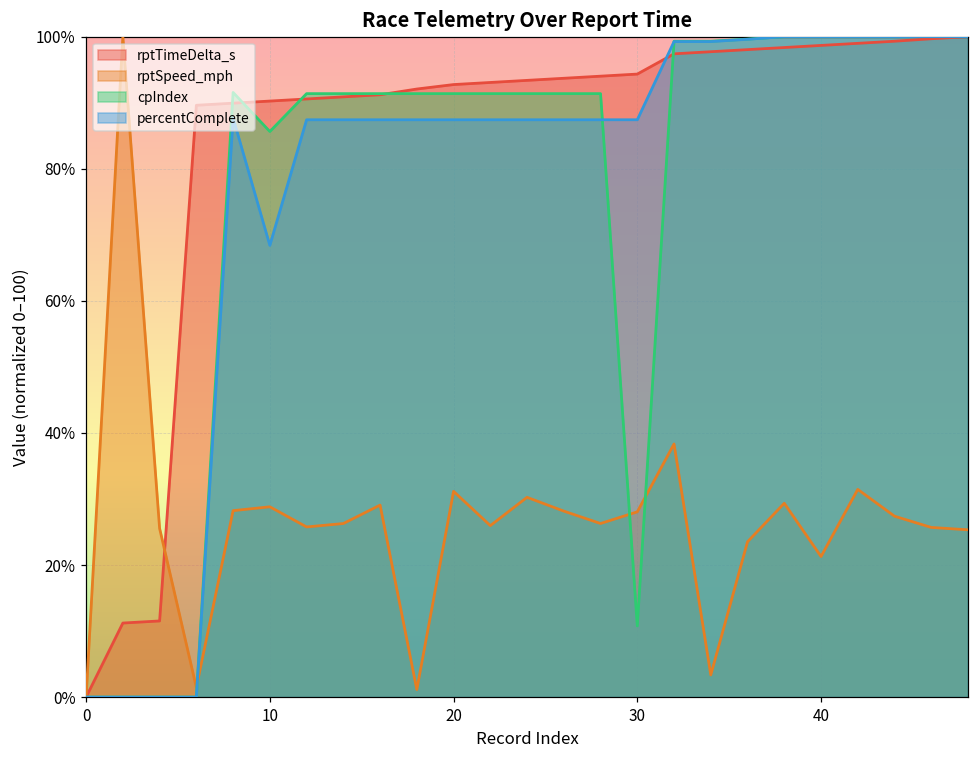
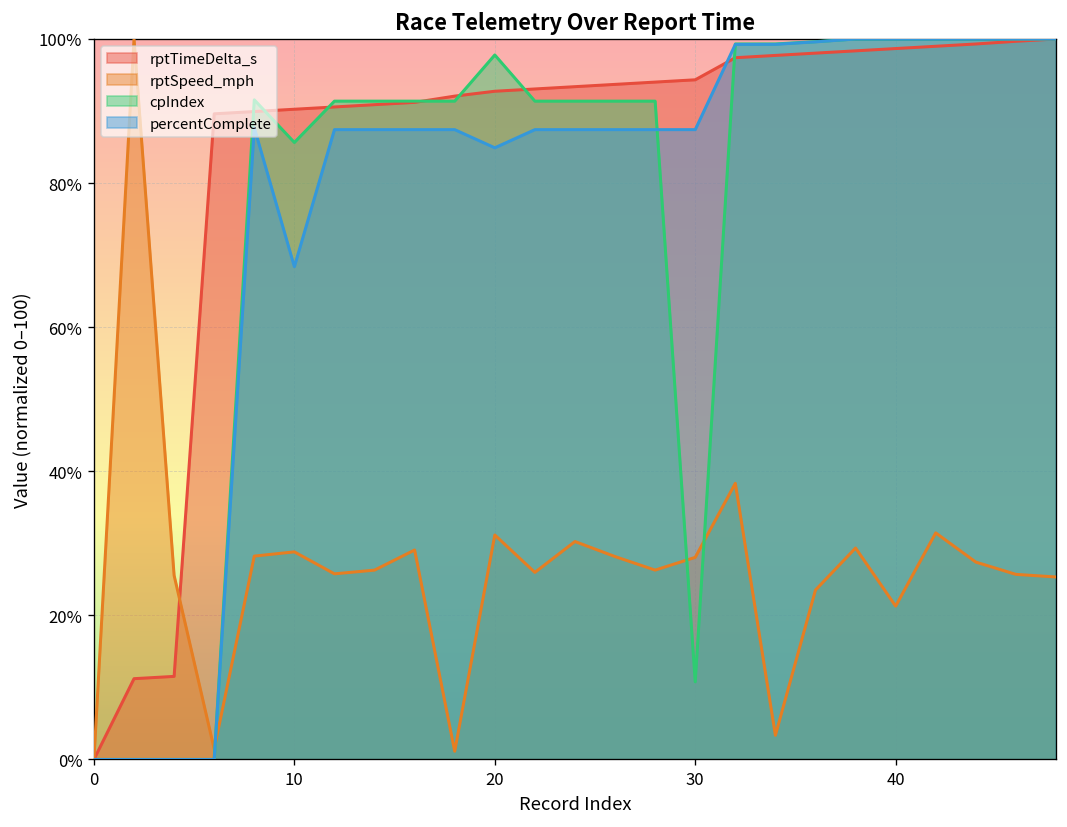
cpIndex, 20: 91% -> 98%
percentComplete, 20: 87% -> 85%
